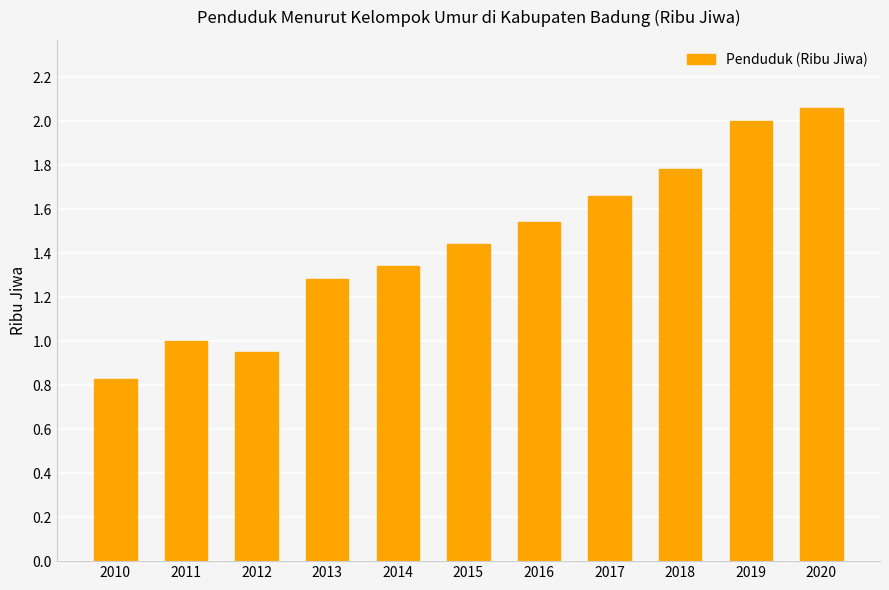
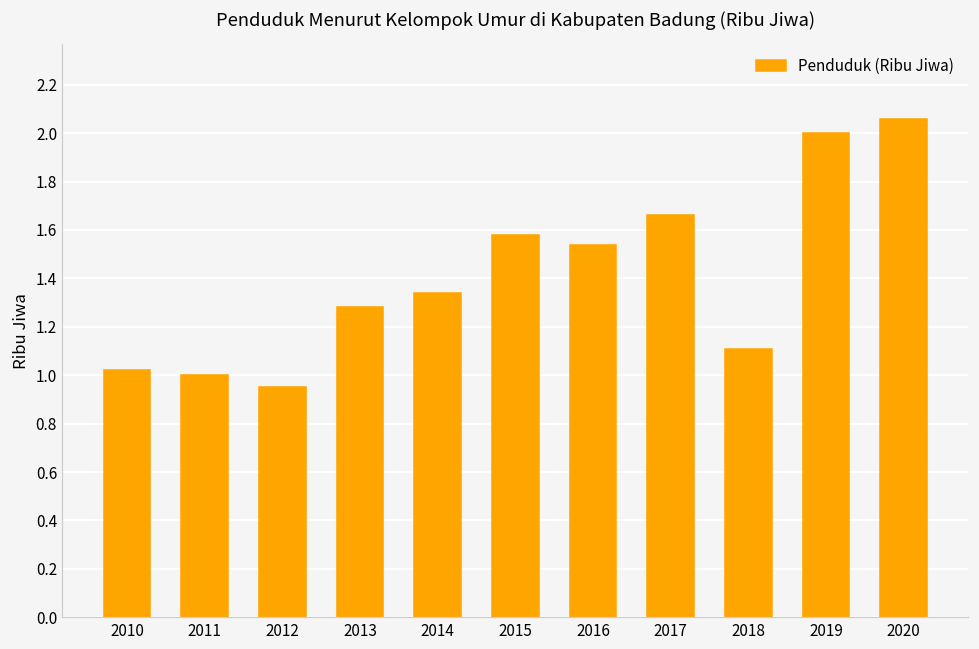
2010: 0.83 -> 1.02
2015: 1.44 -> 1.58
2018: 1.78 -> 1.11
